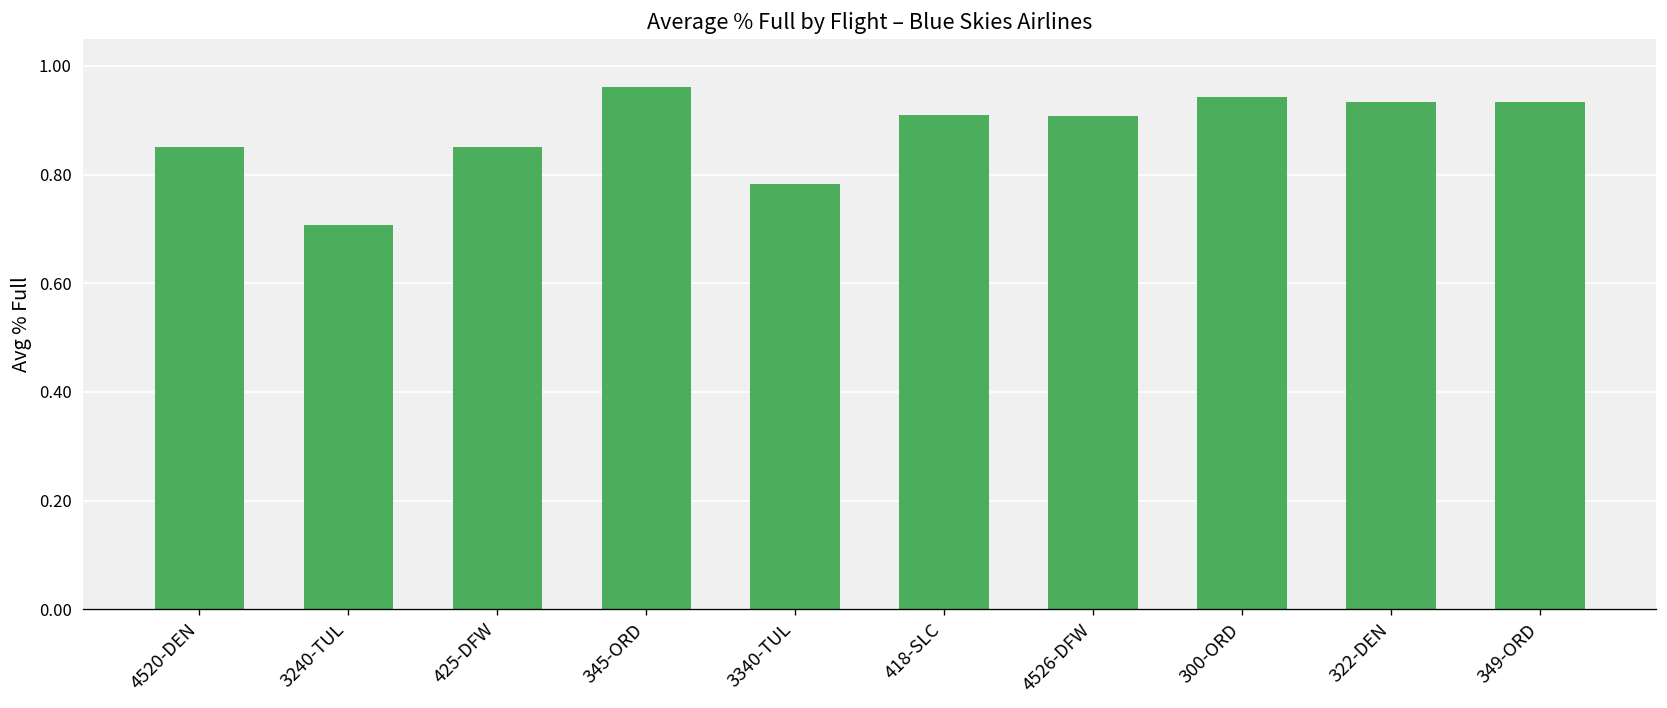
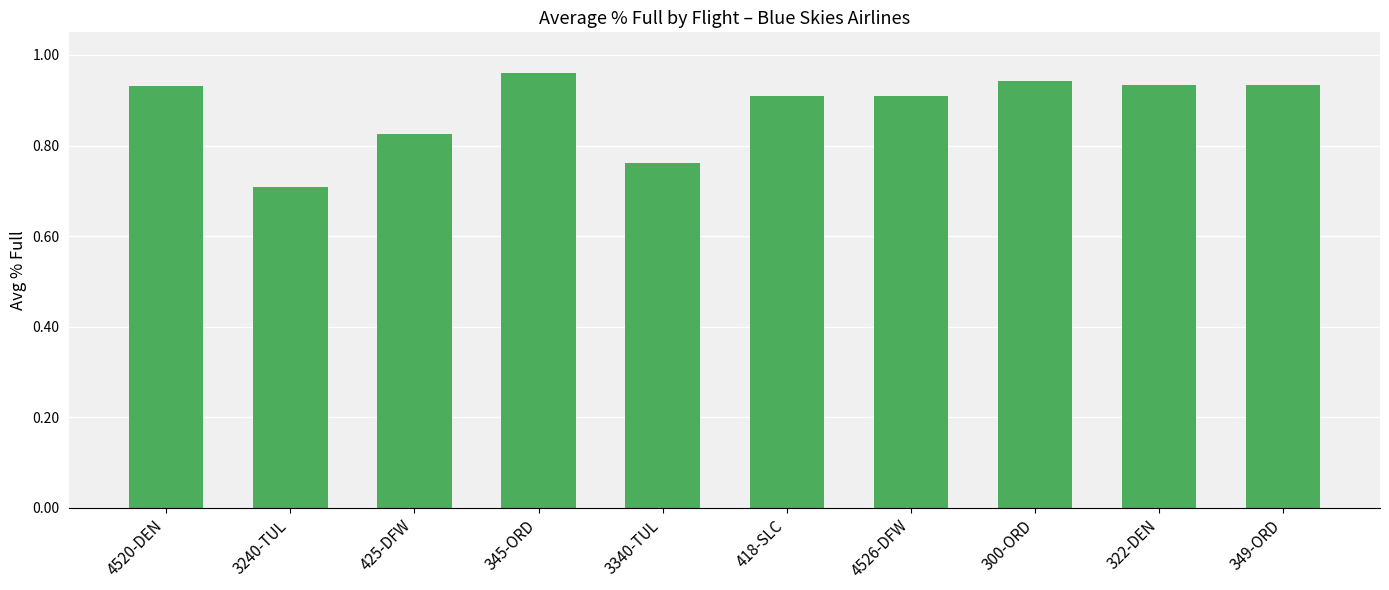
4520-DEN: 0.85 -> 0.93
425-DFW: 0.85 -> 0.83
3340-TUL: 0.78 -> 0.76
